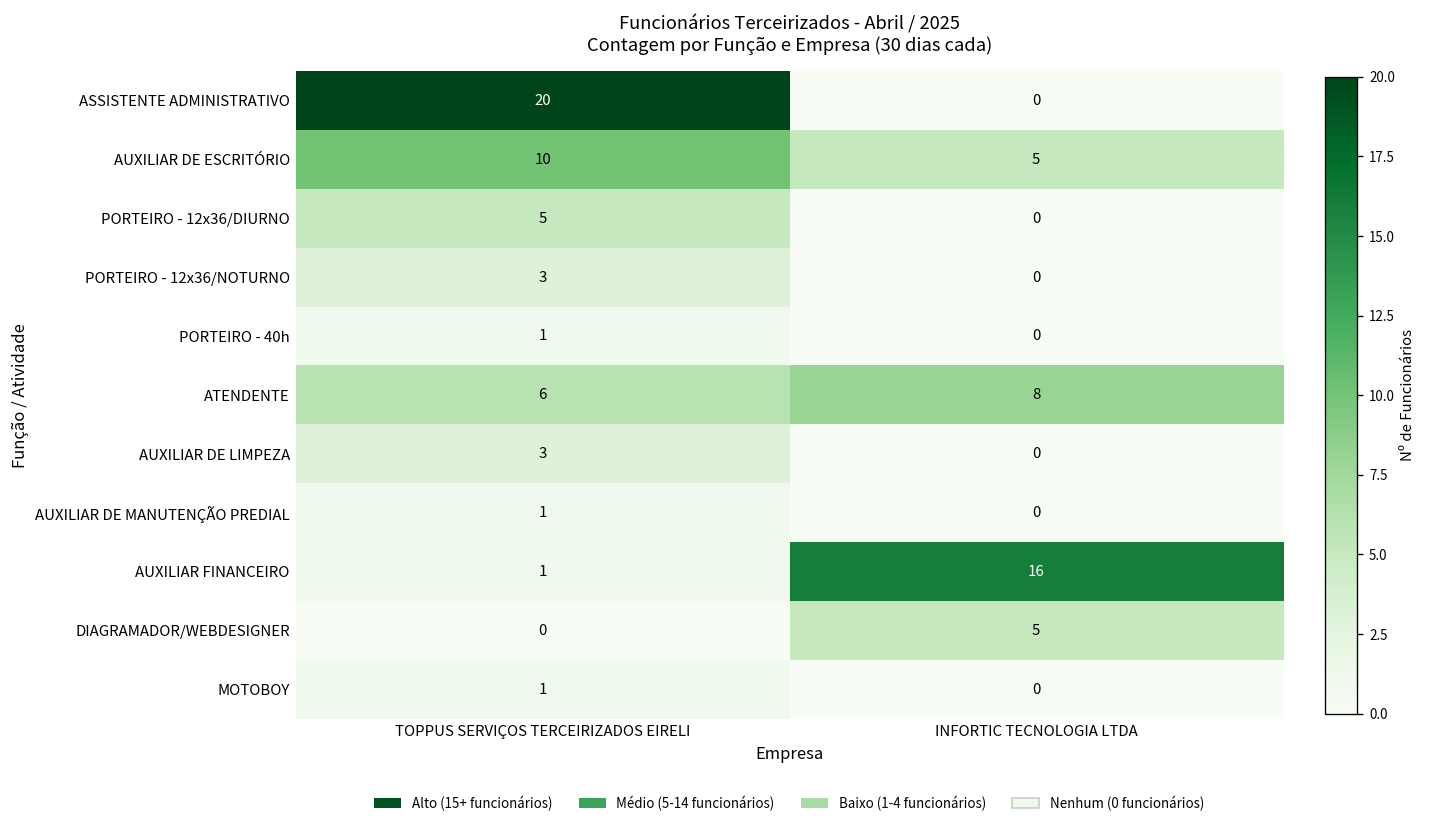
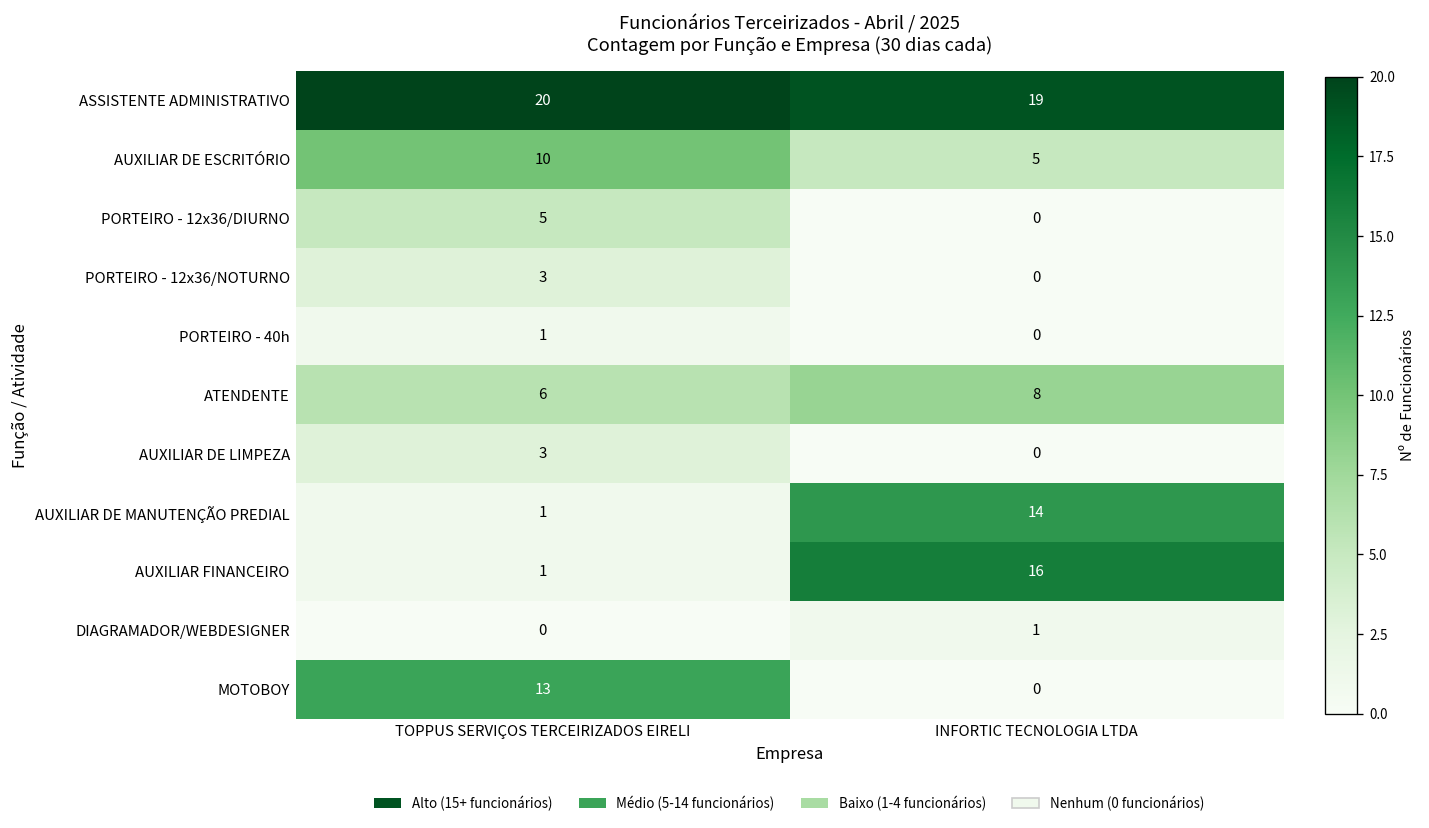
ASSISTENTE ADMINISTRATIVO, INFORTIC TECNOLOGIA LTDA: 0 -> 19
AUXILIAR DE MANUTENÇÃO PREDIAL, INFORTIC TECNOLOGIA LTDA: 0 -> 14
DIAGRAMADOR/WEBDESIGNER, INFORTIC TECNOLOGIA LTDA: 5 -> 1
MOTOBOY, TOPPUS SERVIÇOS TERCEIRIZADOS EIRELI: 1 -> 13
